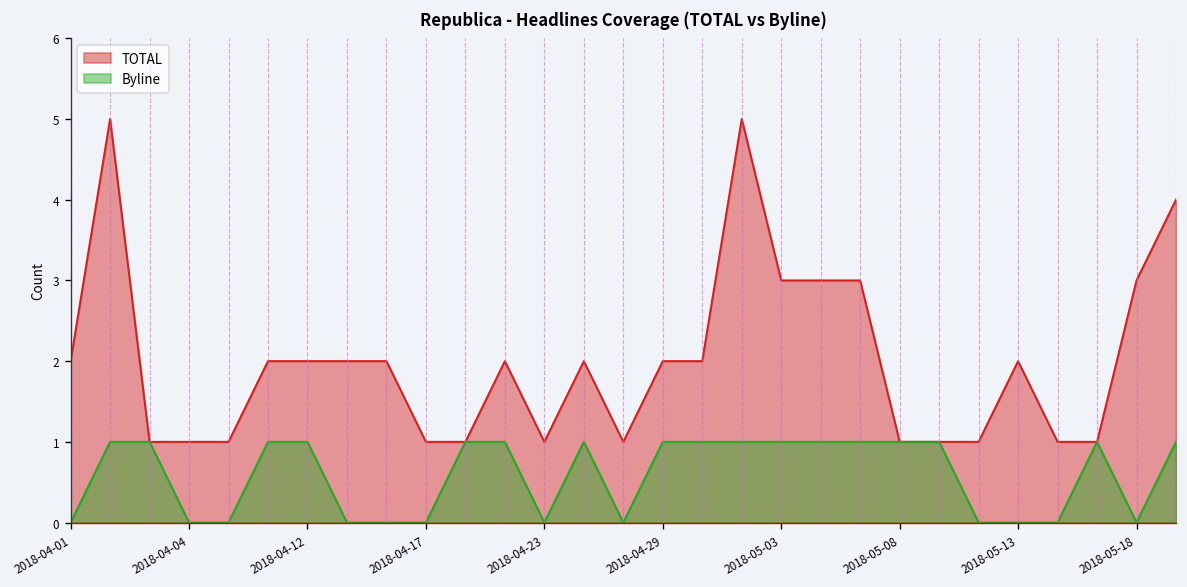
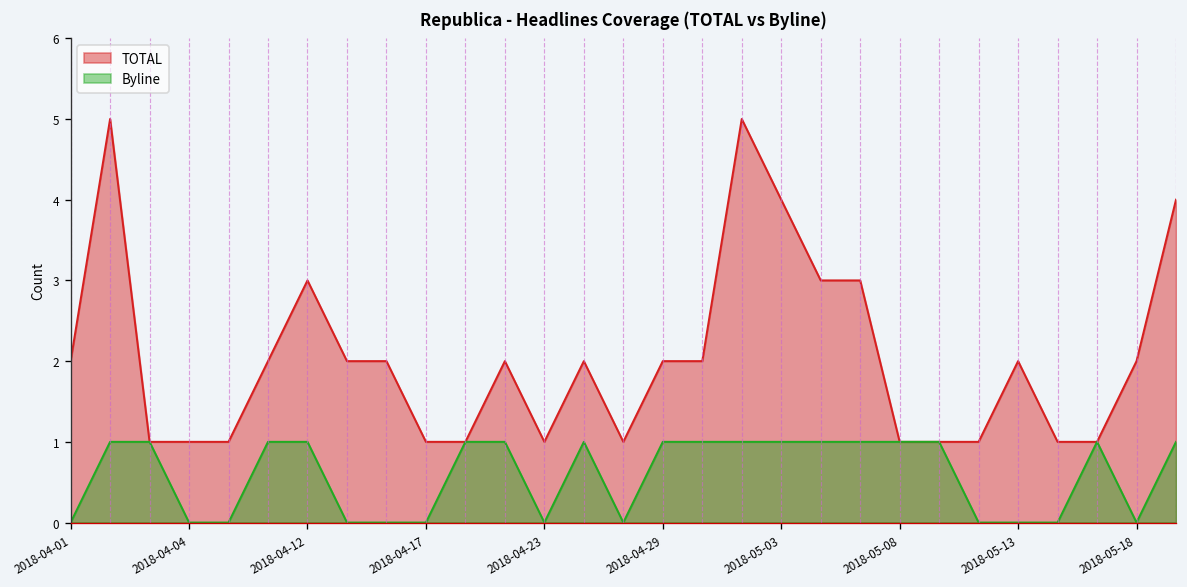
TOTAL, 2018-04-12: 2 -> 3
TOTAL, 2018-05-03: 3 -> 4
TOTAL, 2018-05-18: 3 -> 2
